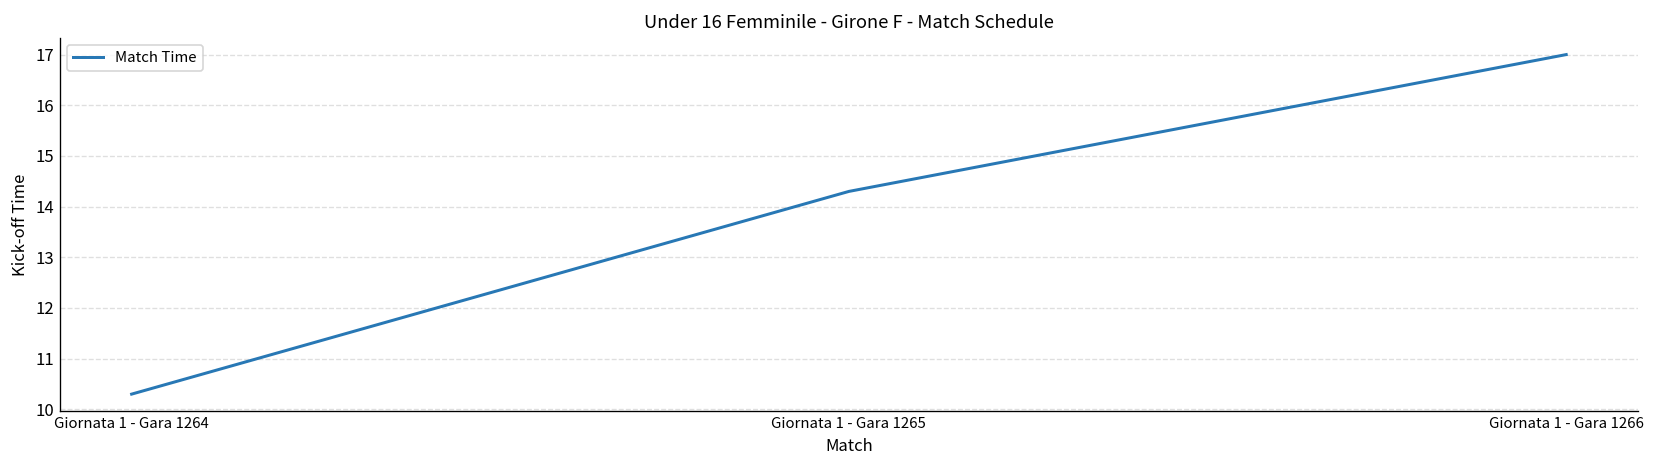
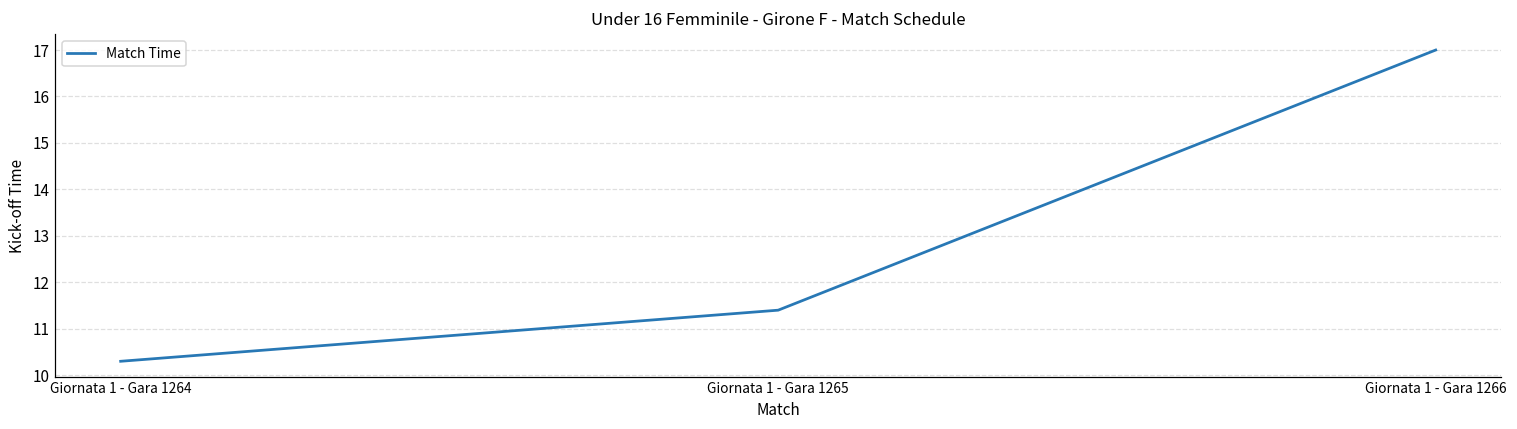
Giornata 1 - Gara 1265: 14.3 -> 11.4
